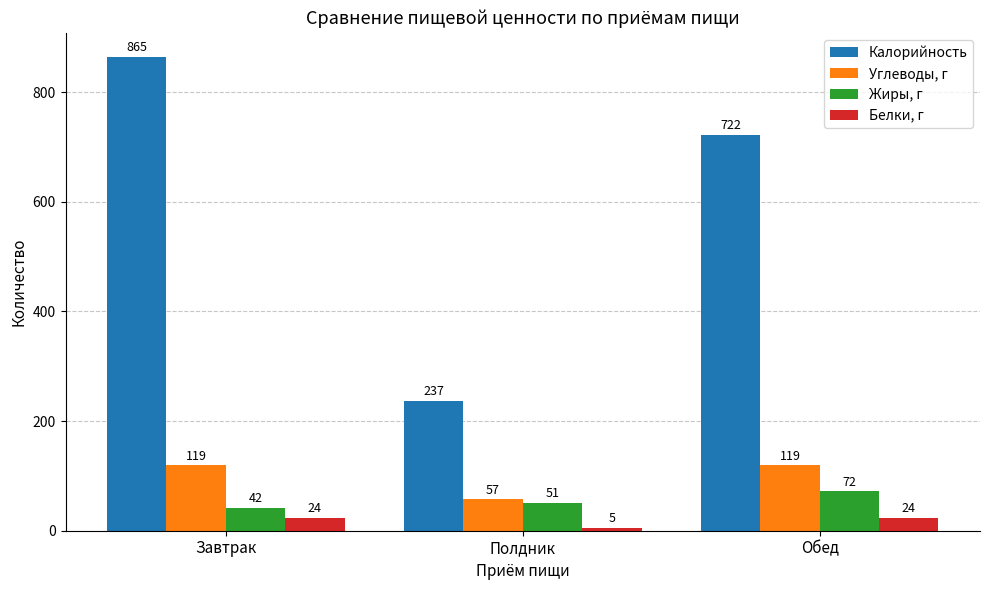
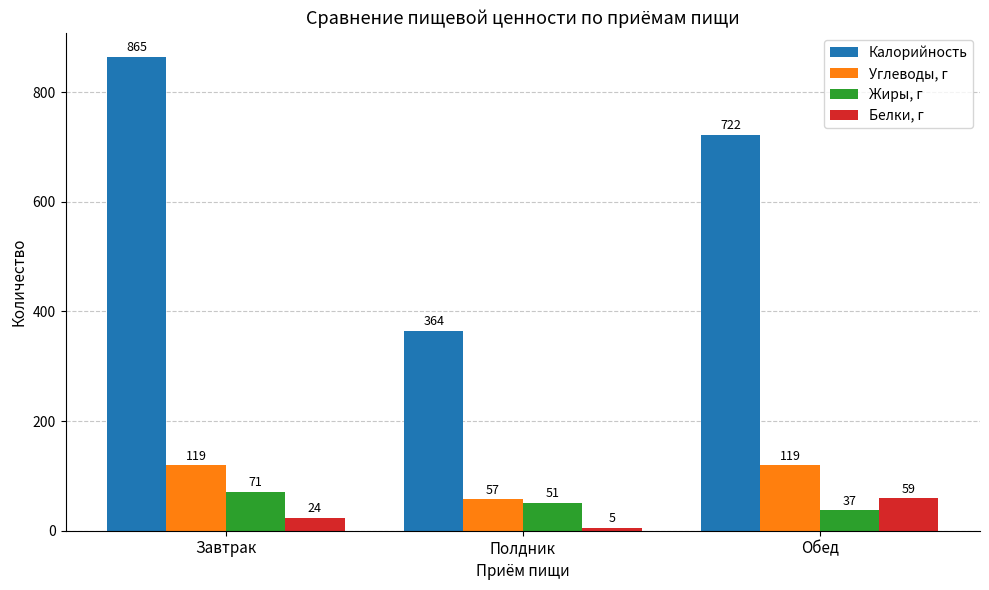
Жиры, г, Завтрак: 42 -> 71
Калорийность, Полдник: 237 -> 364
Жиры, г, Обед: 72 -> 37
Белки, г, Обед: 24 -> 59
